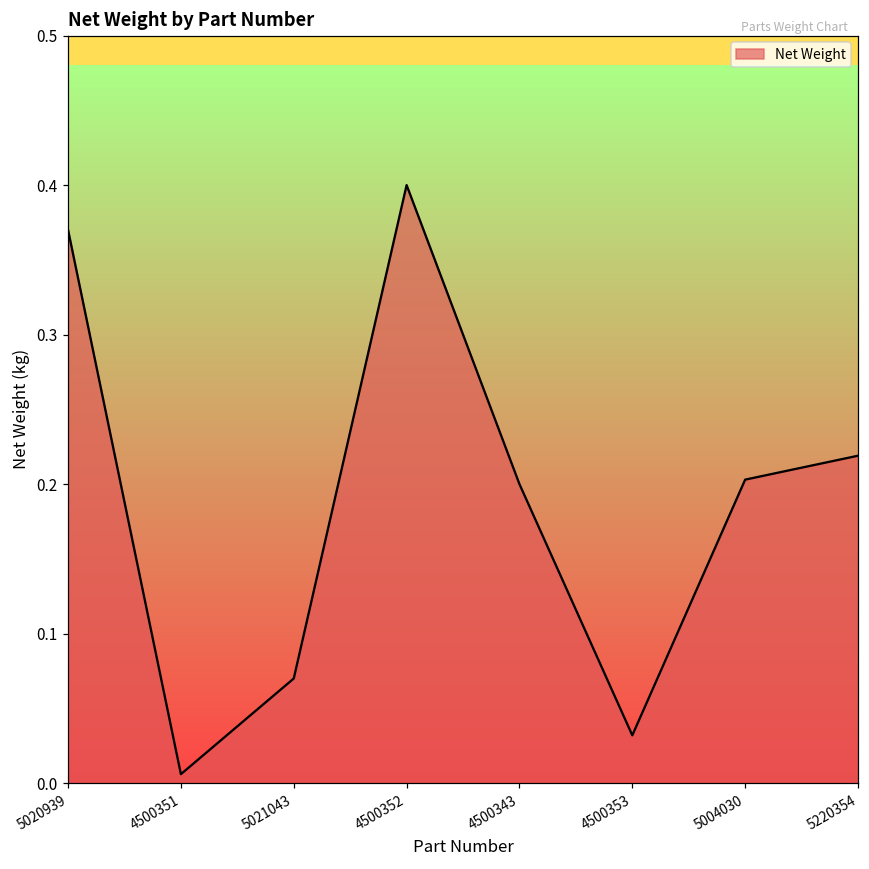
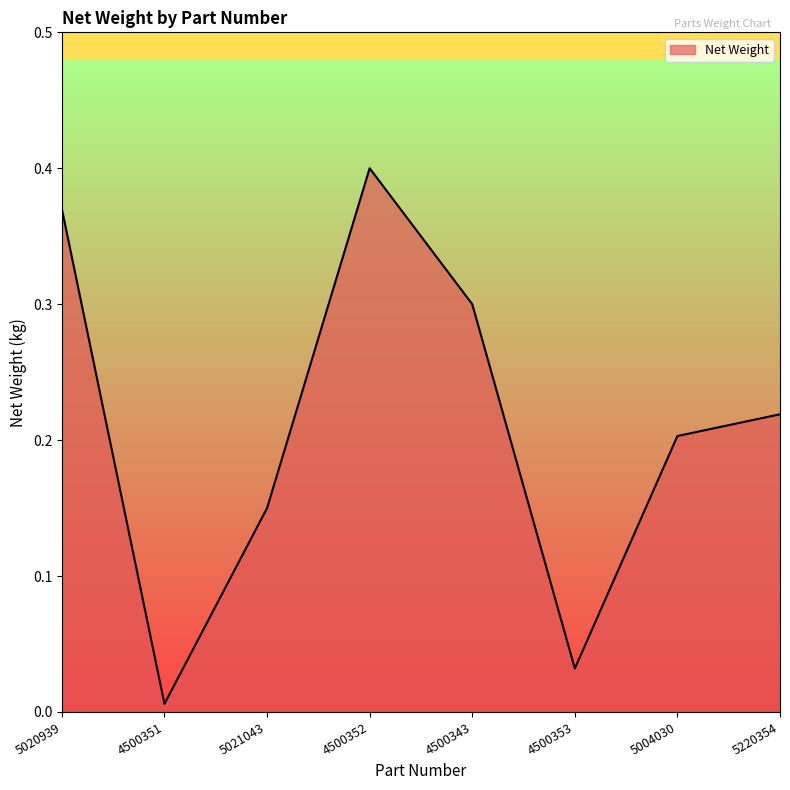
5021043: 0.07 -> 0.15
4500343: 0.2 -> 0.3
